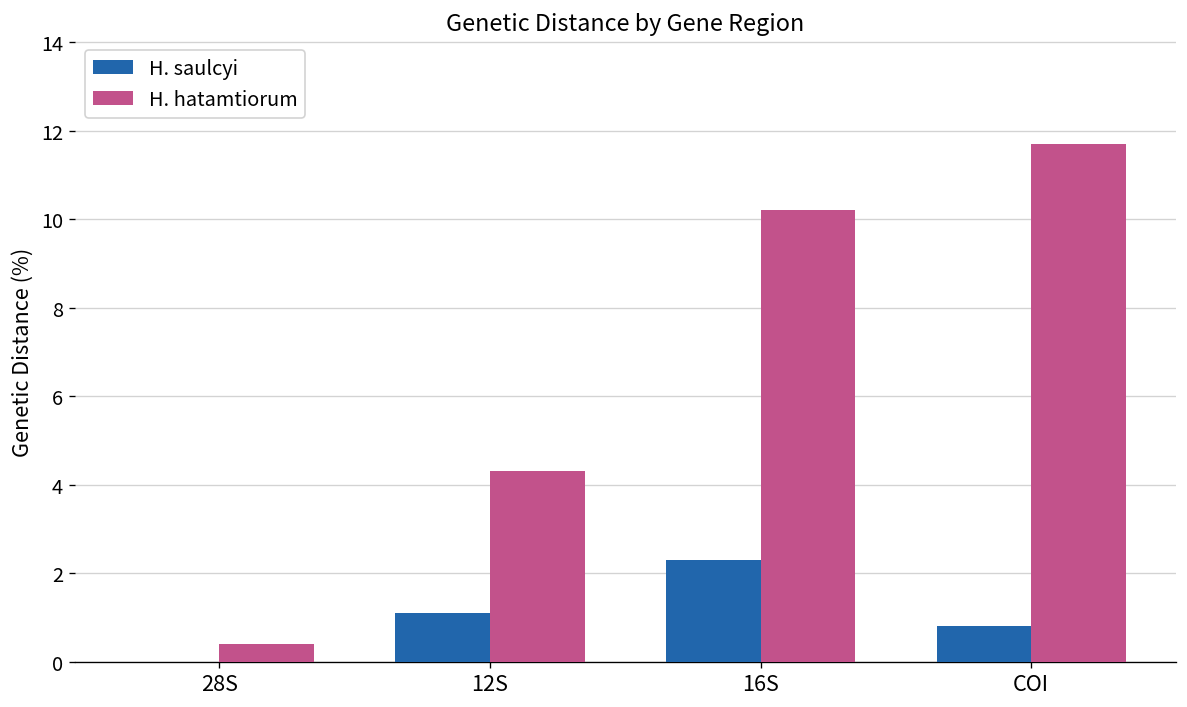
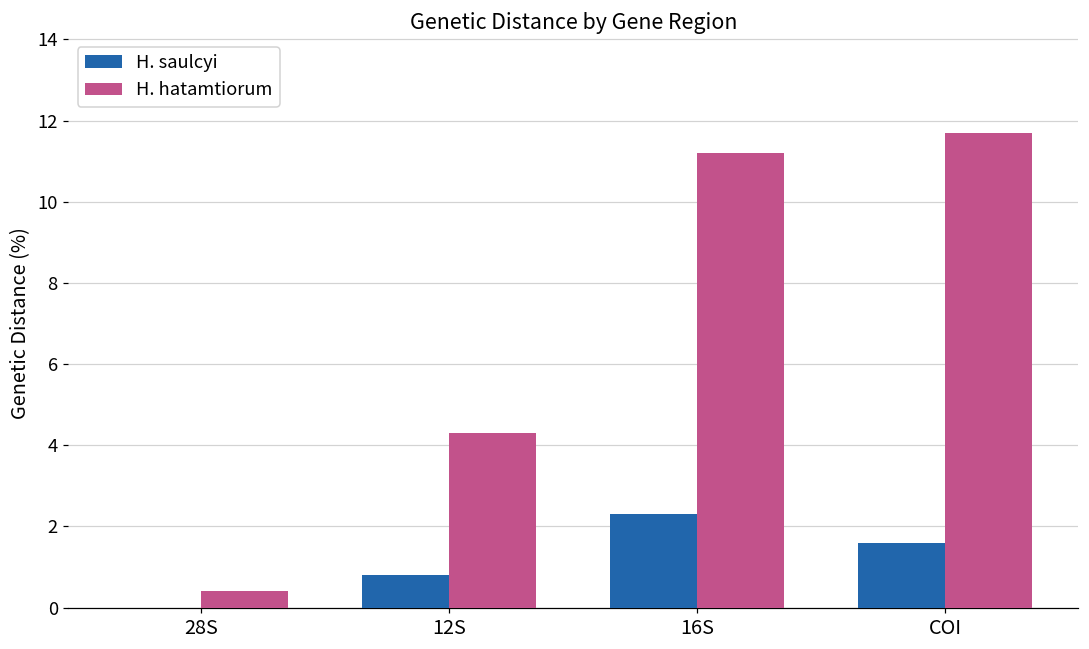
H. saulcyi, 12S: 1.1 -> 0.8
H. hatamtiorum, 16S: 10.2 -> 11.2
H. saulcyi, COI: 0.8 -> 1.6
